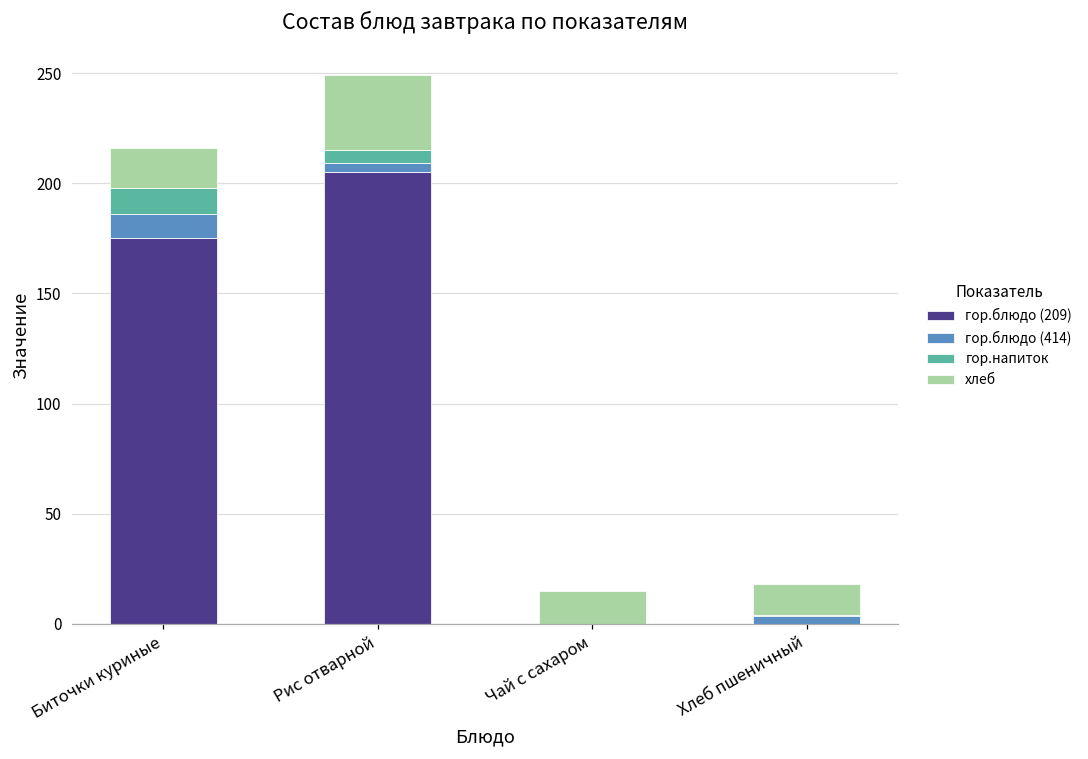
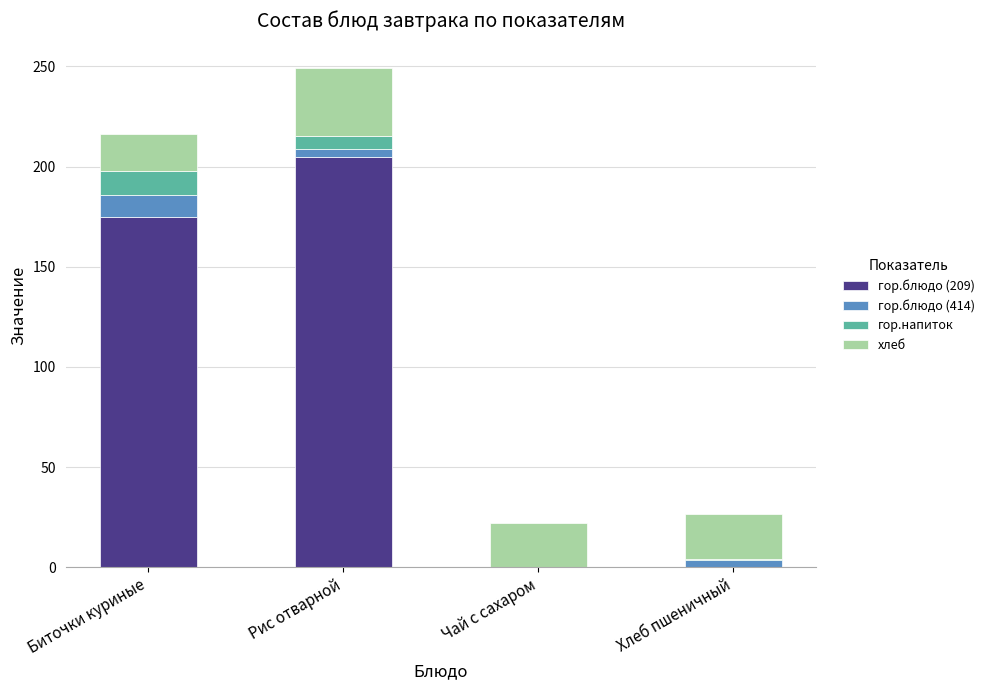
хлеб, Чай с сахаром: 15 -> 22
хлеб, Хлеб пшеничный: 14 -> 23
